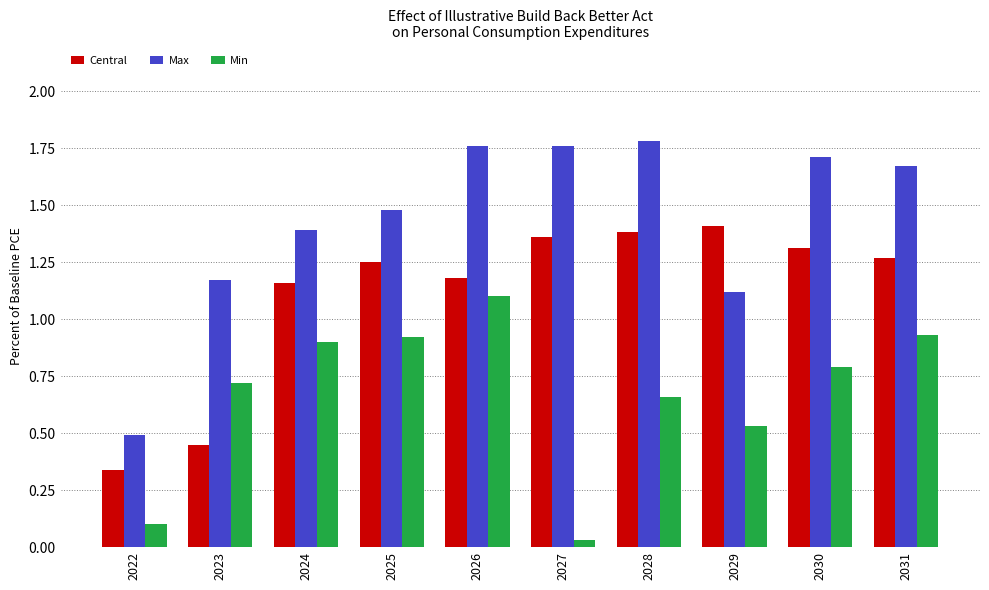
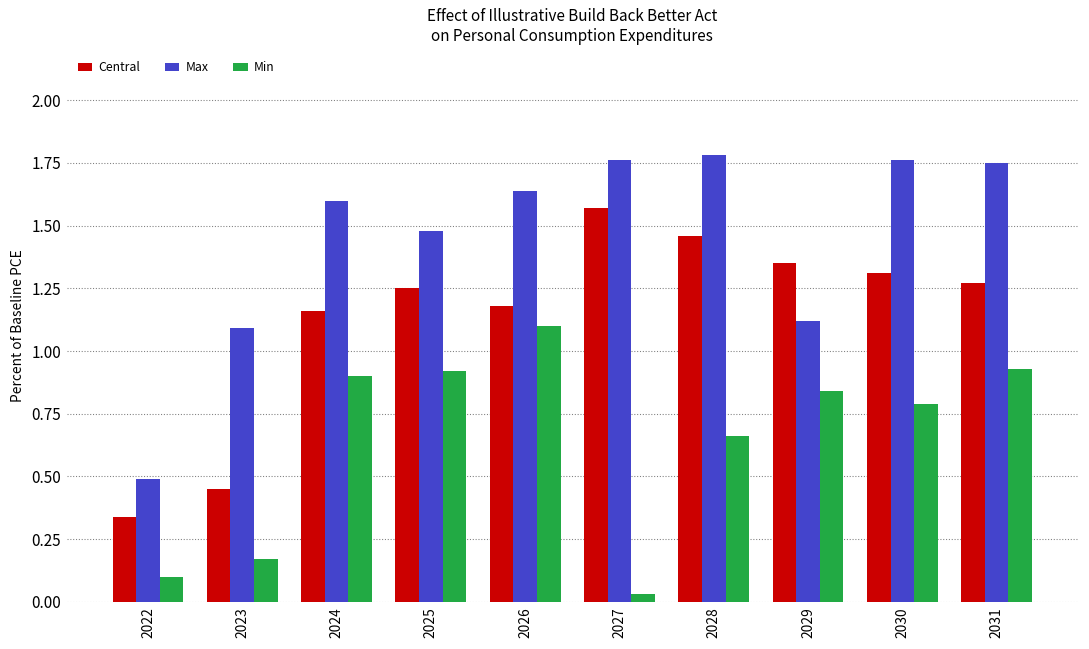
Max, 2023: 1.17 -> 1.09
Min, 2023: 0.72 -> 0.17
Max, 2024: 1.39 -> 1.60
Max, 2026: 1.76 -> 1.64
Central, 2027: 1.36 -> 1.57
Central, 2028: 1.38 -> 1.46
Central, 2029: 1.41 -> 1.35
Min, 2029: 0.53 -> 0.84
Max, 2030: 1.71 -> 1.76
Max, 2031: 1.67 -> 1.75
